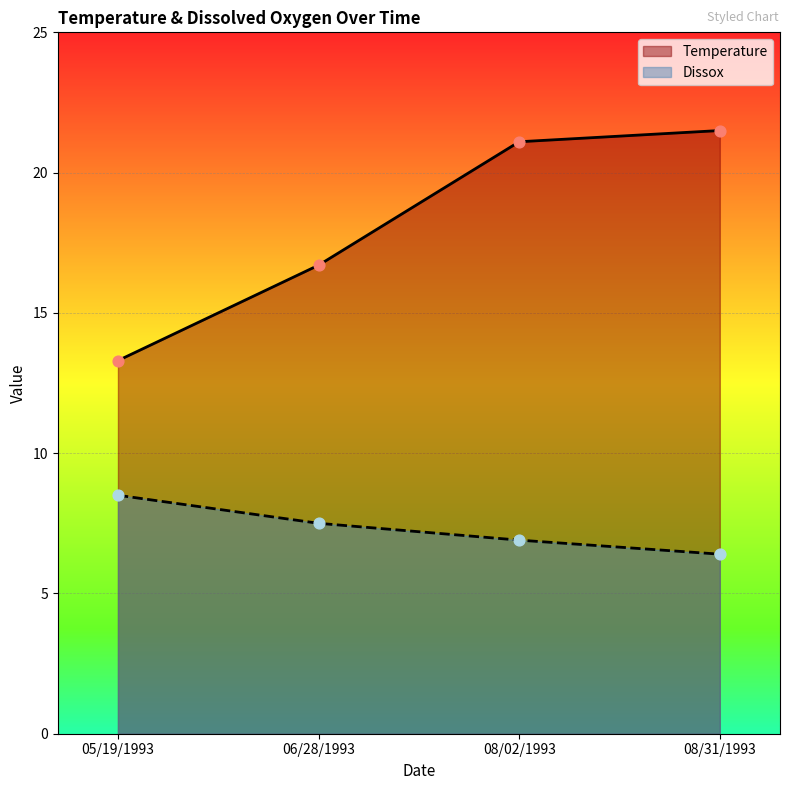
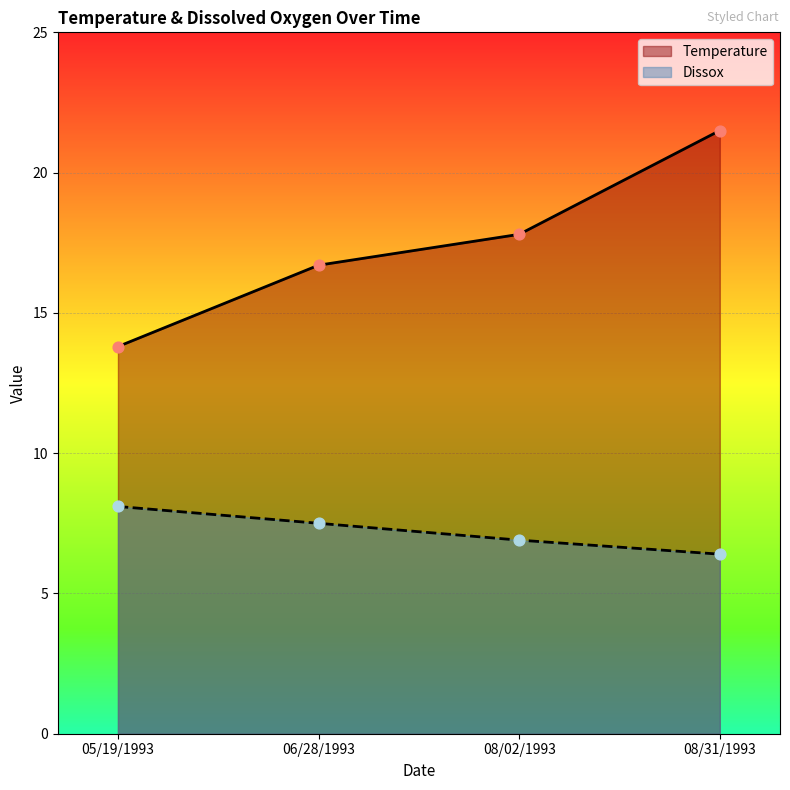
Temperature, 05/19/1993: 13.3 -> 13.8
Dissox, 05/19/1993: 8.5 -> 8.1
Temperature, 08/02/1993: 21.1 -> 17.8
